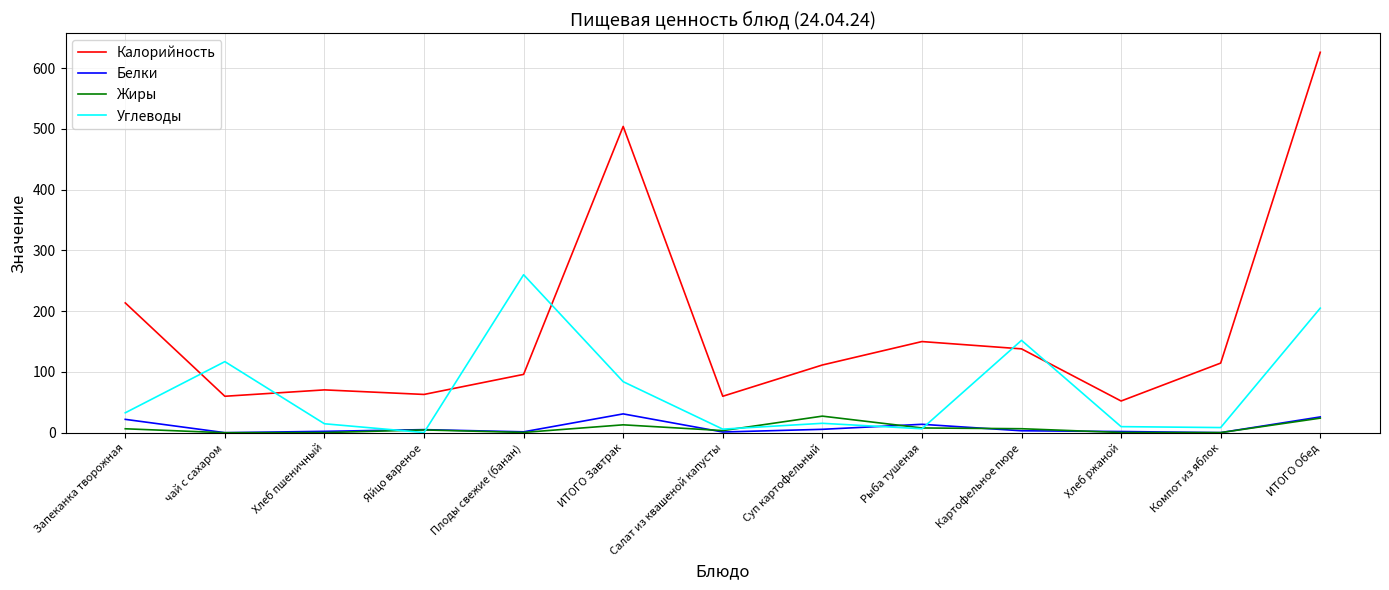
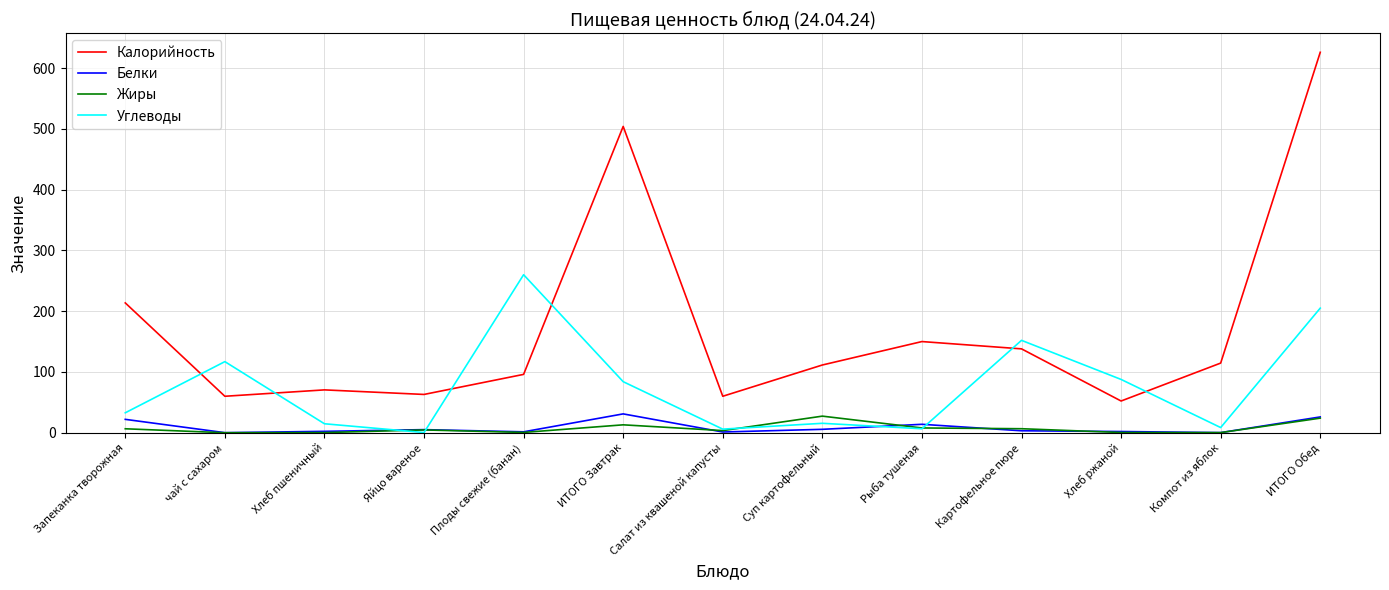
Углеводы, Хлеб ржаной: 10 -> 90
